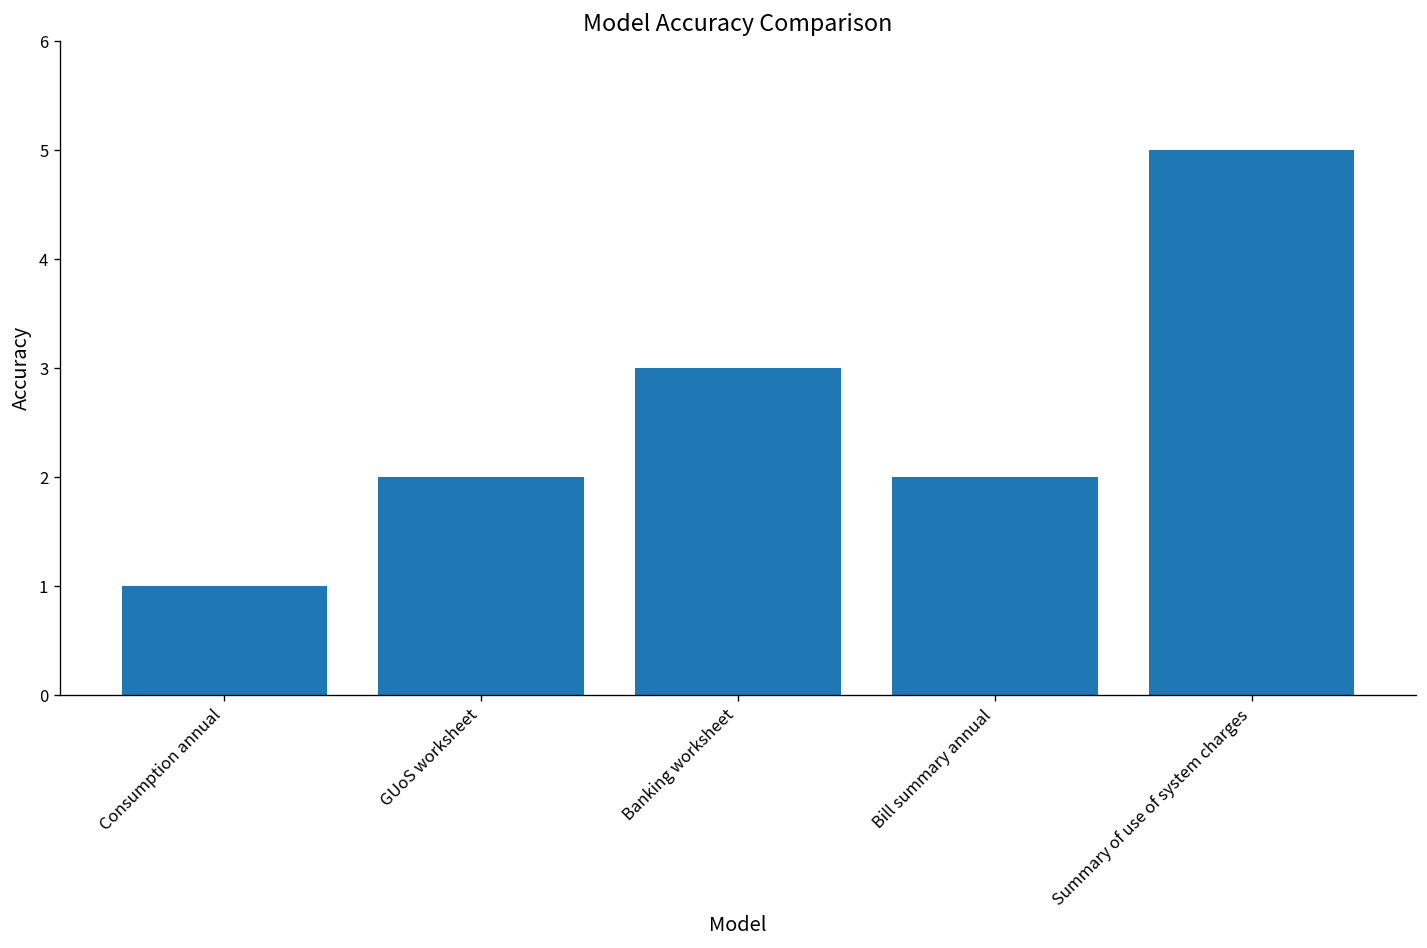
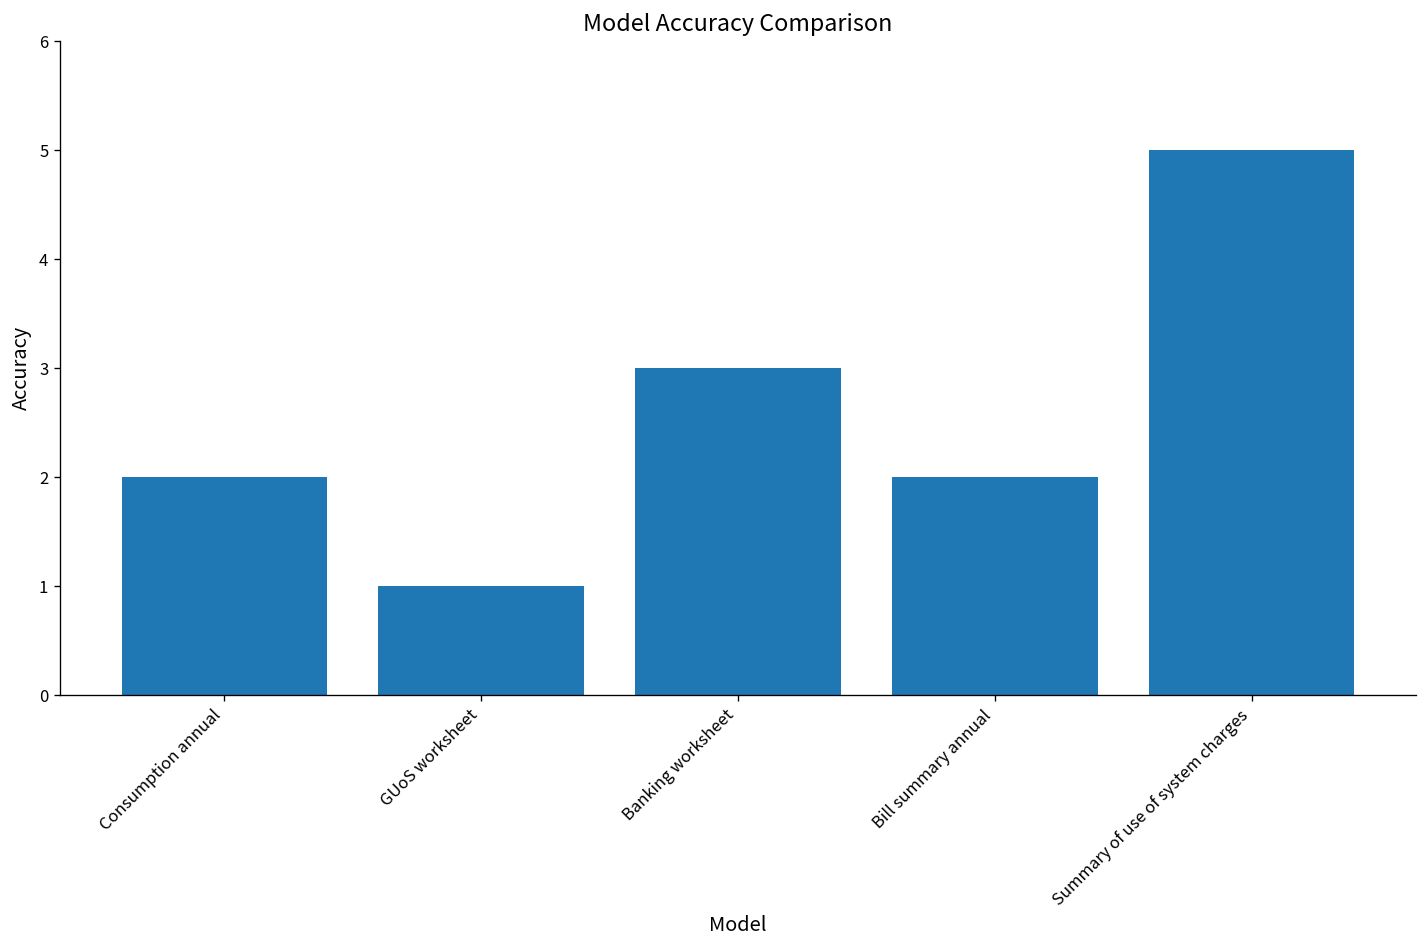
Consumption annual: 1 -> 2
GUoS worksheet: 2 -> 1
